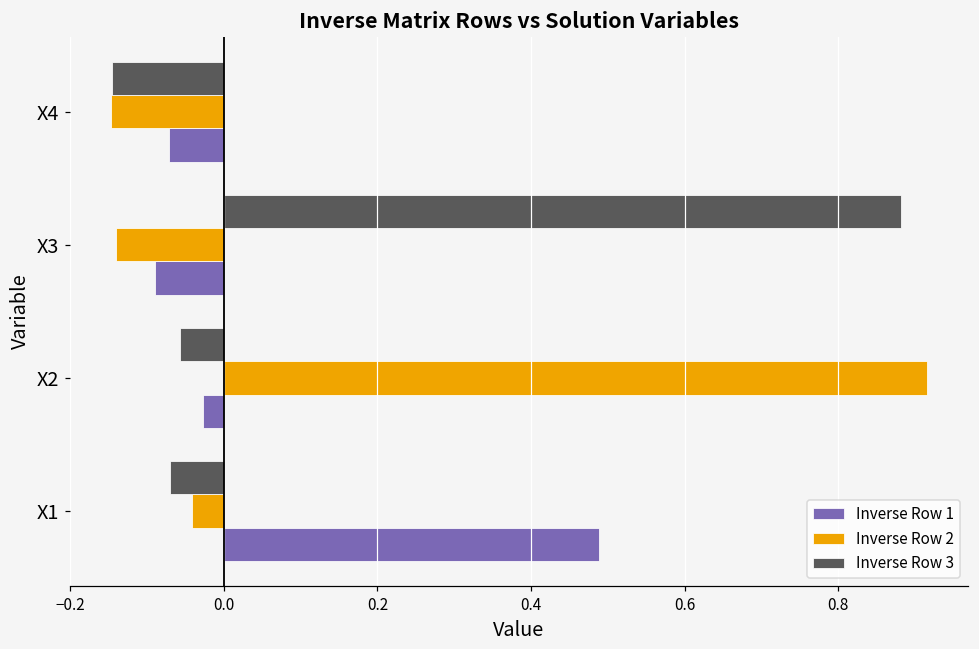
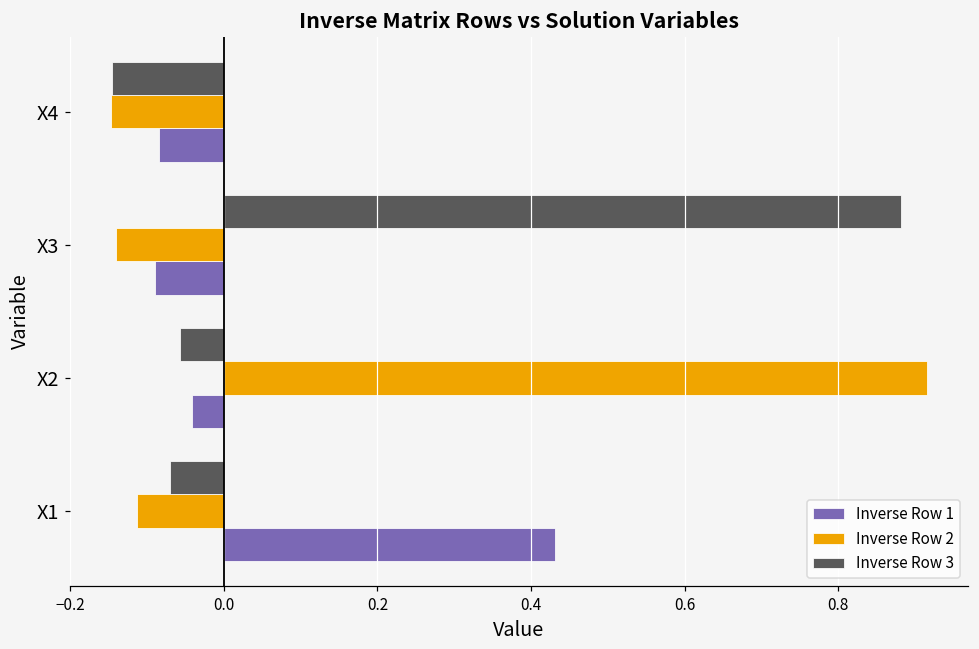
Inverse Row 1, X4: -0.07 -> -0.08
Inverse Row 1, X2: -0.03 -> -0.04
Inverse Row 2, X1: -0.04 -> -0.11
Inverse Row 1, X1: 0.49 -> 0.43
